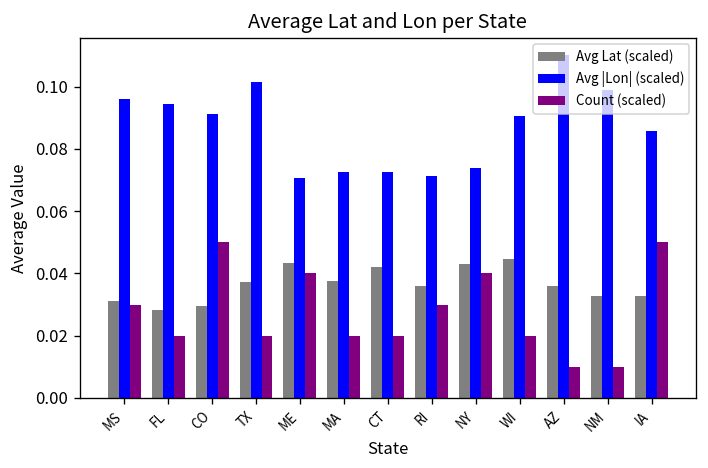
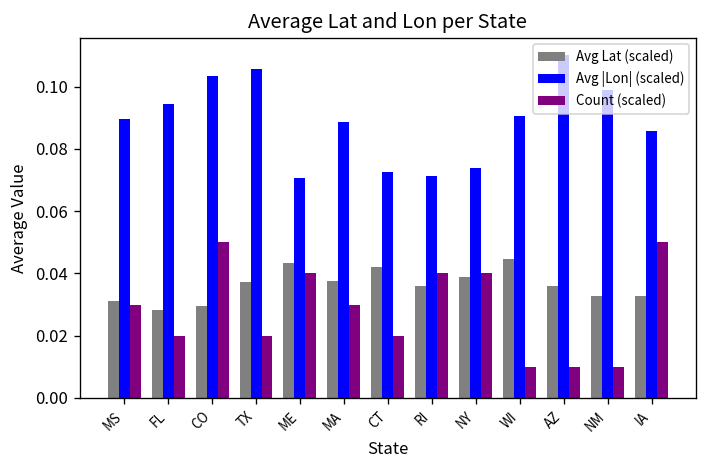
Avg |Lon| (scaled), MS: 0.096 -> 0.090
Avg |Lon| (scaled), CO: 0.091 -> 0.103
Avg |Lon| (scaled), TX: 0.102 -> 0.106
Avg |Lon| (scaled), MA: 0.073 -> 0.089
Count (scaled), MA: 0.020 -> 0.030
Count (scaled), RI: 0.030 -> 0.040
Avg Lat (scaled), NY: 0.043 -> 0.039
Count (scaled), WI: 0.020 -> 0.010
